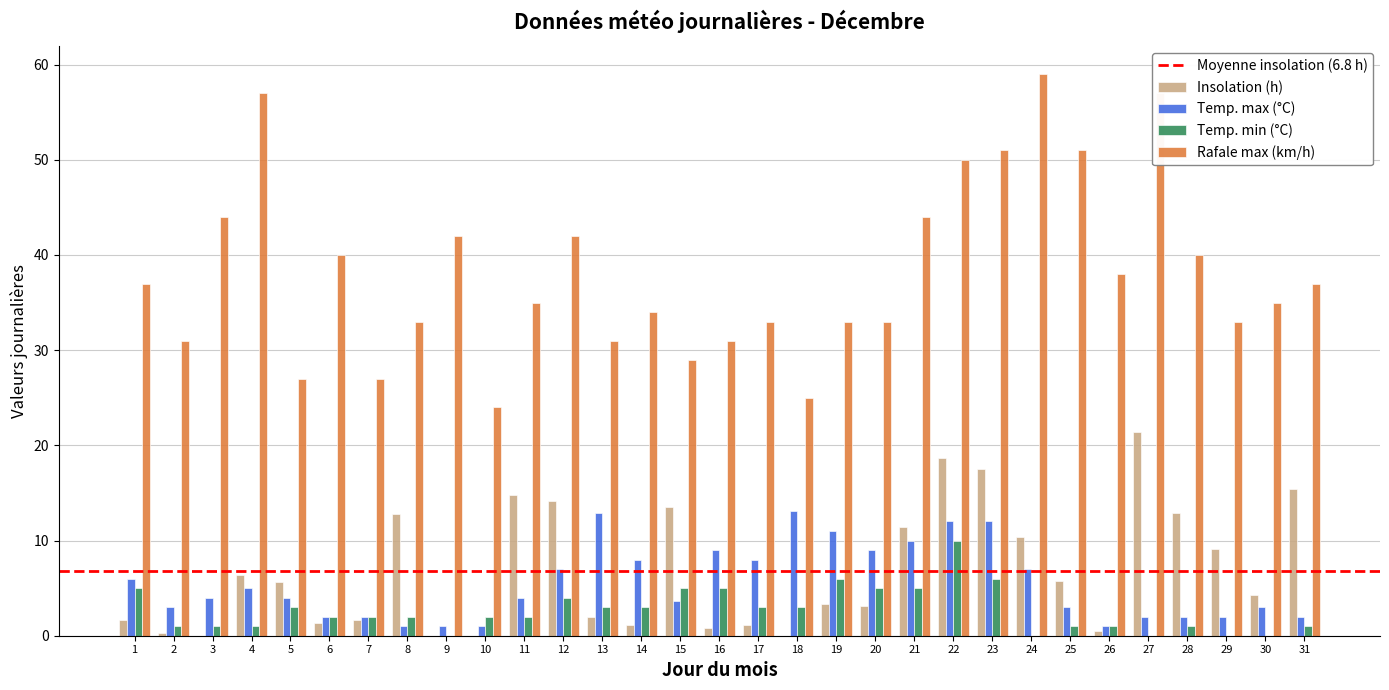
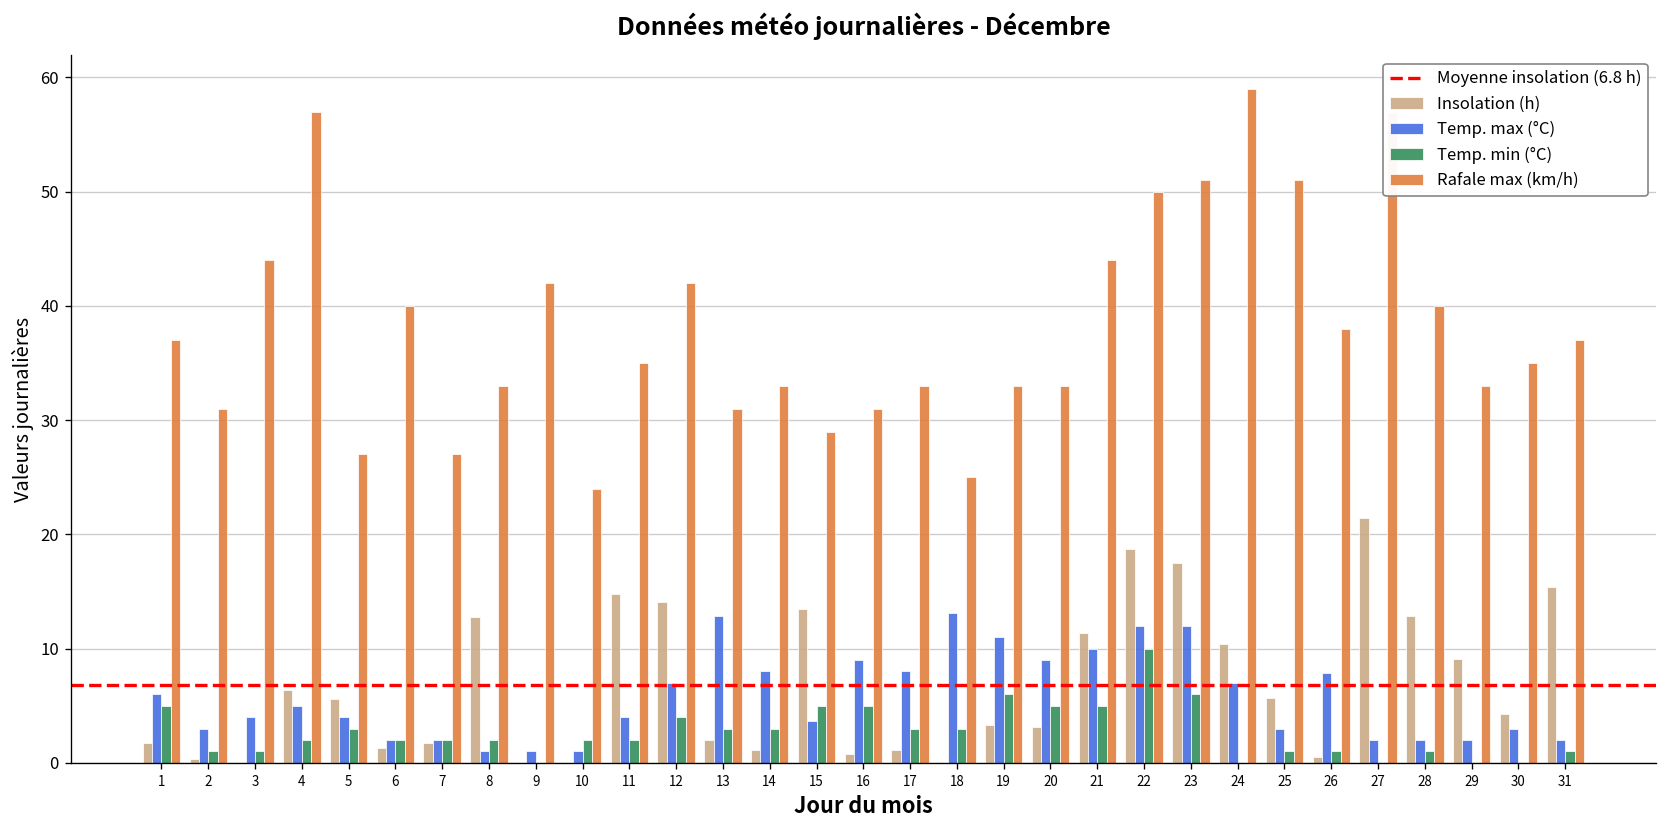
Temp. min (°C), 4: 1 -> 2
Rafale max (km/h), 14: 34 -> 33
Temp. max (°C), 26: 1 -> 8
